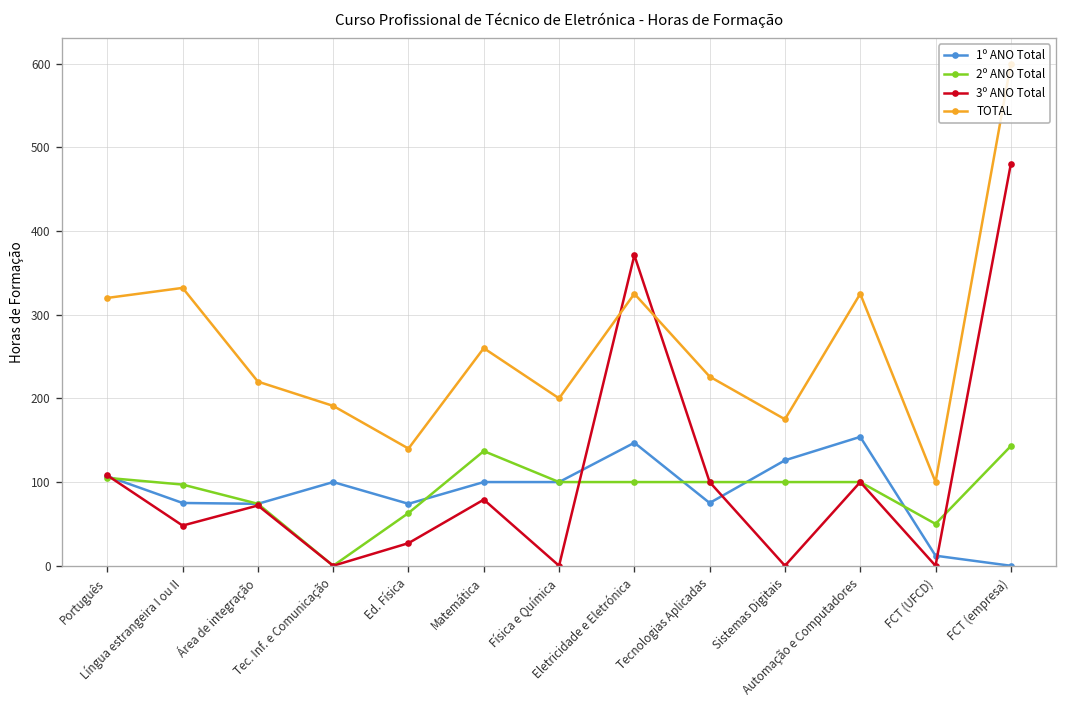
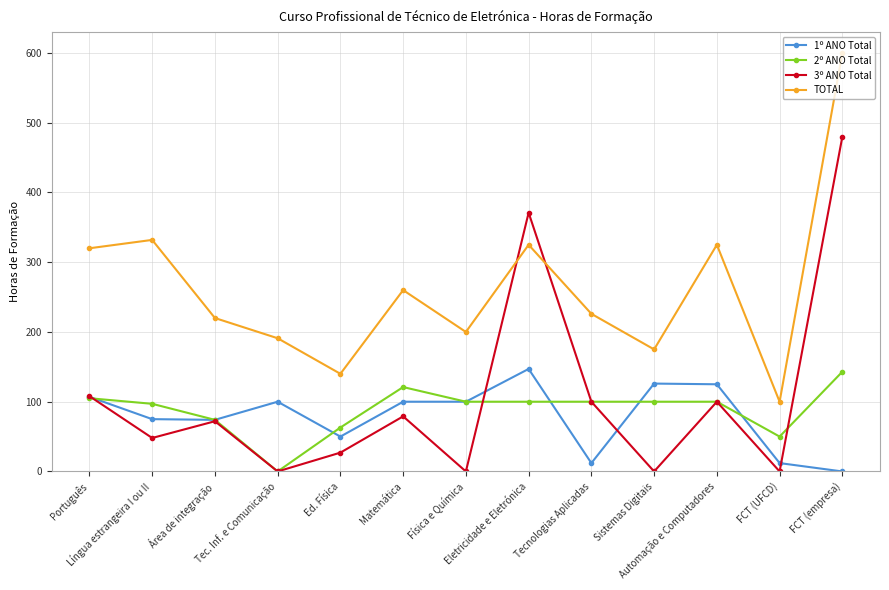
1º ANO Total, Ed. Física: 70 -> 50
2º ANO Total, Matemática: 140 -> 120
1º ANO Total, Tecnologias Aplicadas: 80 -> 10
1º ANO Total, Automação e Computadores: 150 -> 130
